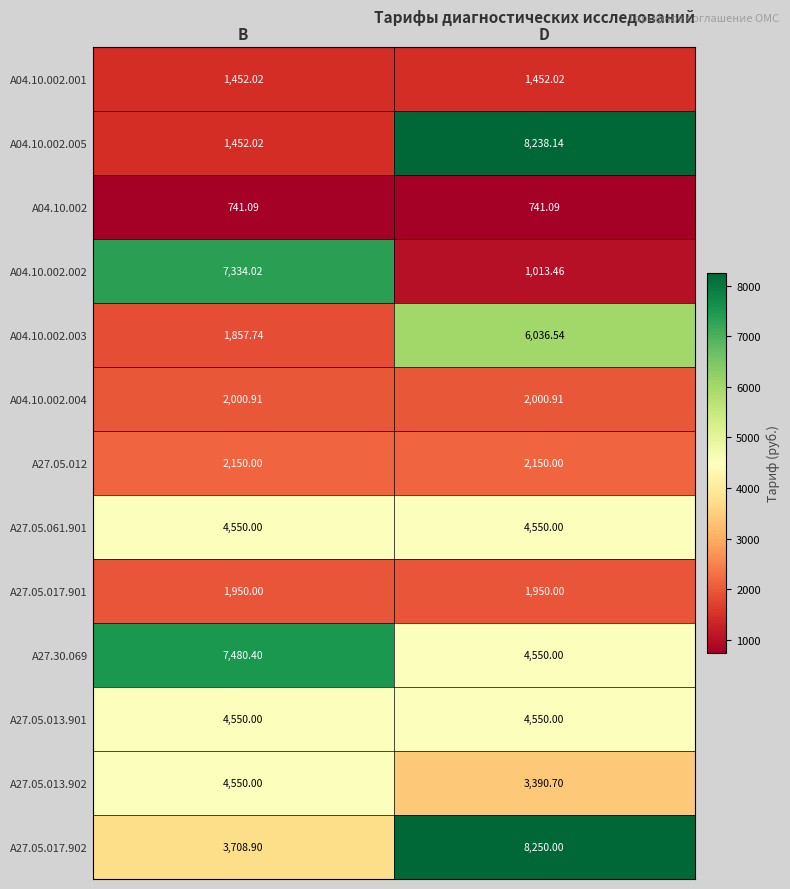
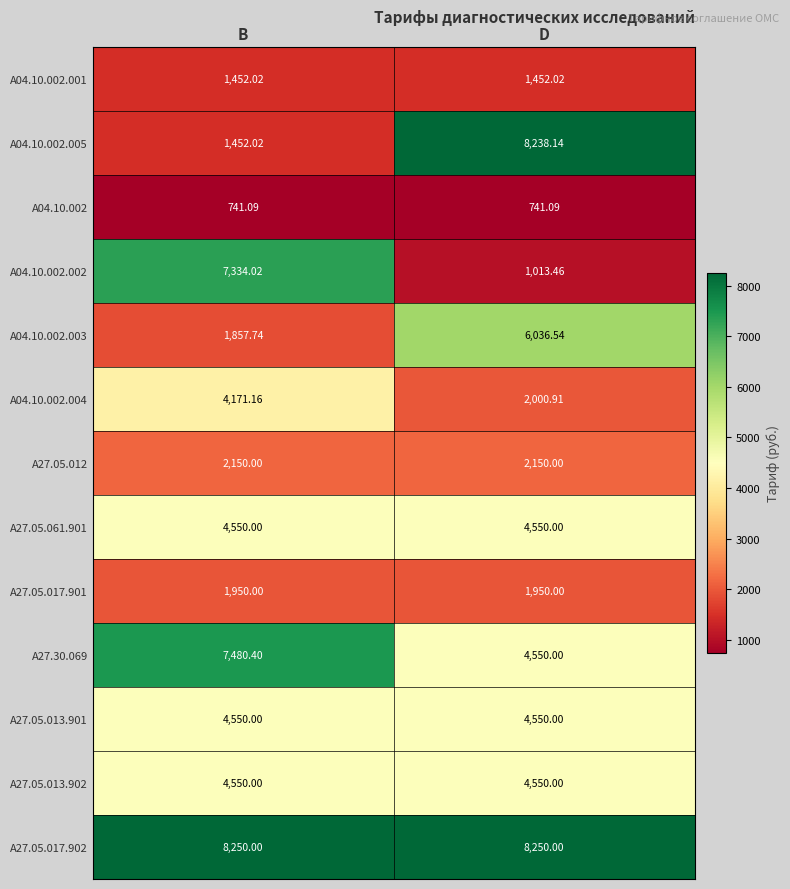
A04.10.002.004, B: 2,000.91 -> 4,171.16
A27.05.013.902, D: 3,390.70 -> 4,550.00
A27.05.017.902, B: 3,708.90 -> 8,250.00
